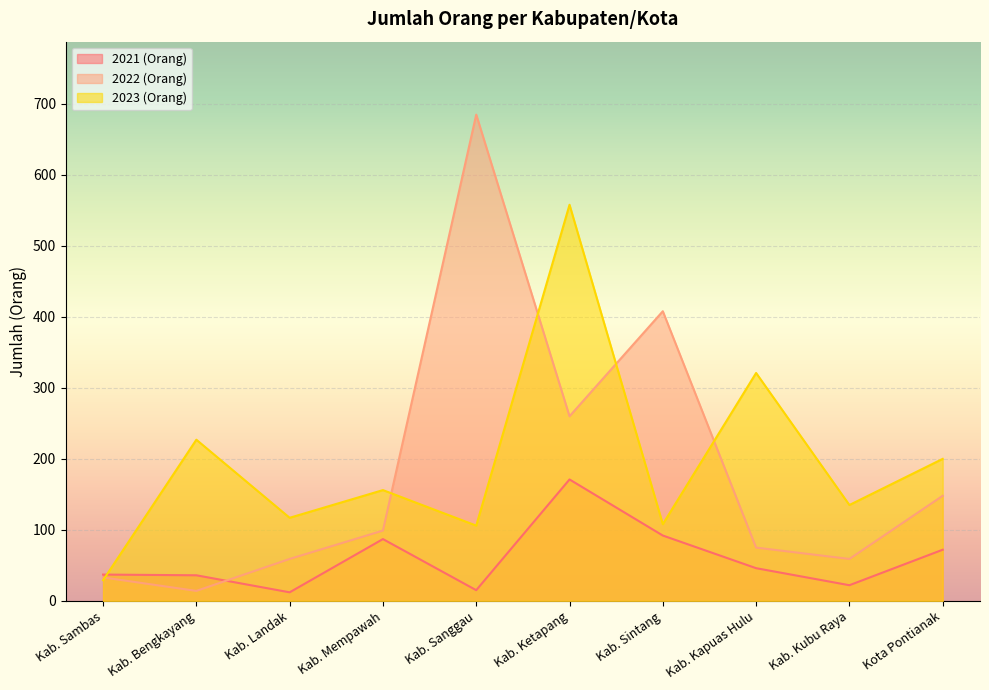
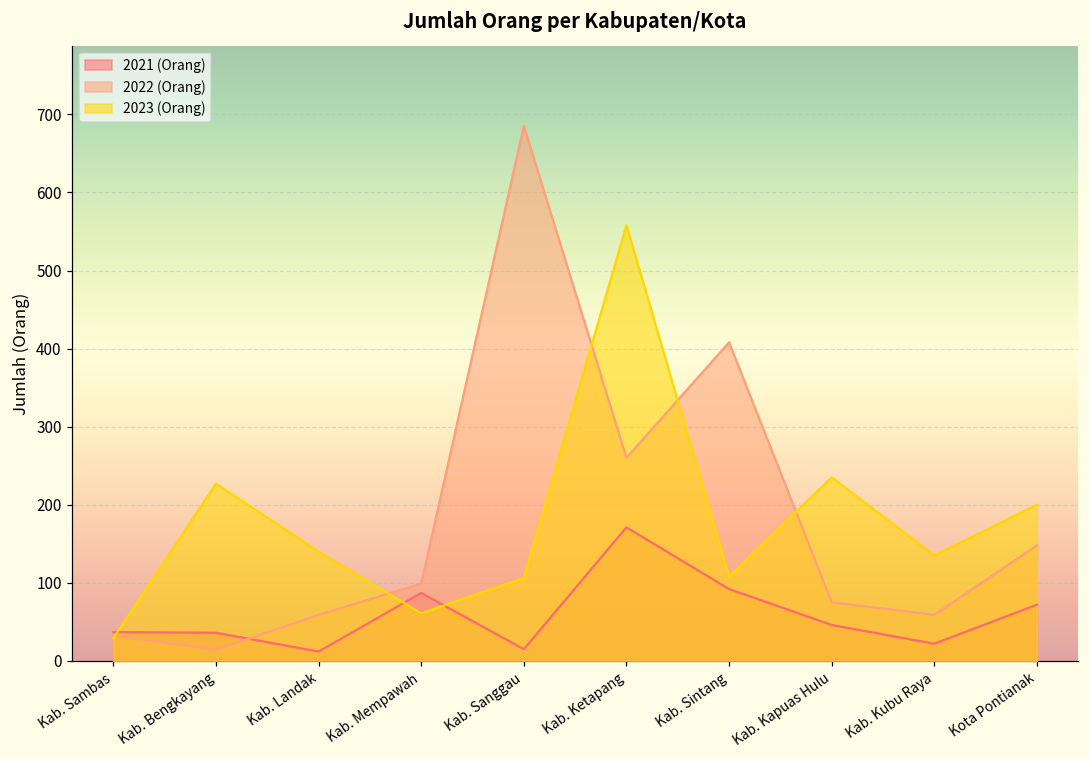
2023 (Orang), Kab. Landak: 120 -> 140
2023 (Orang), Kab. Mempawah: 160 -> 60
2023 (Orang), Kab. Kapuas Hulu: 320 -> 240
